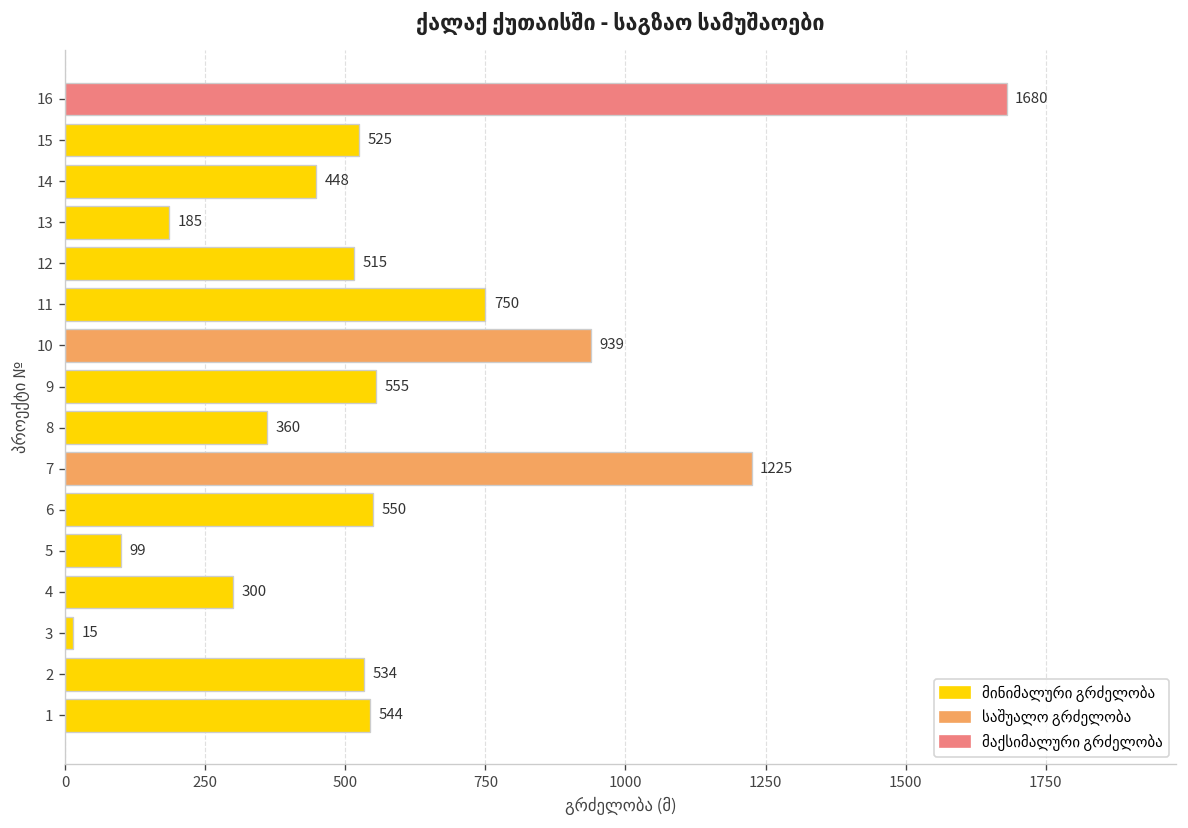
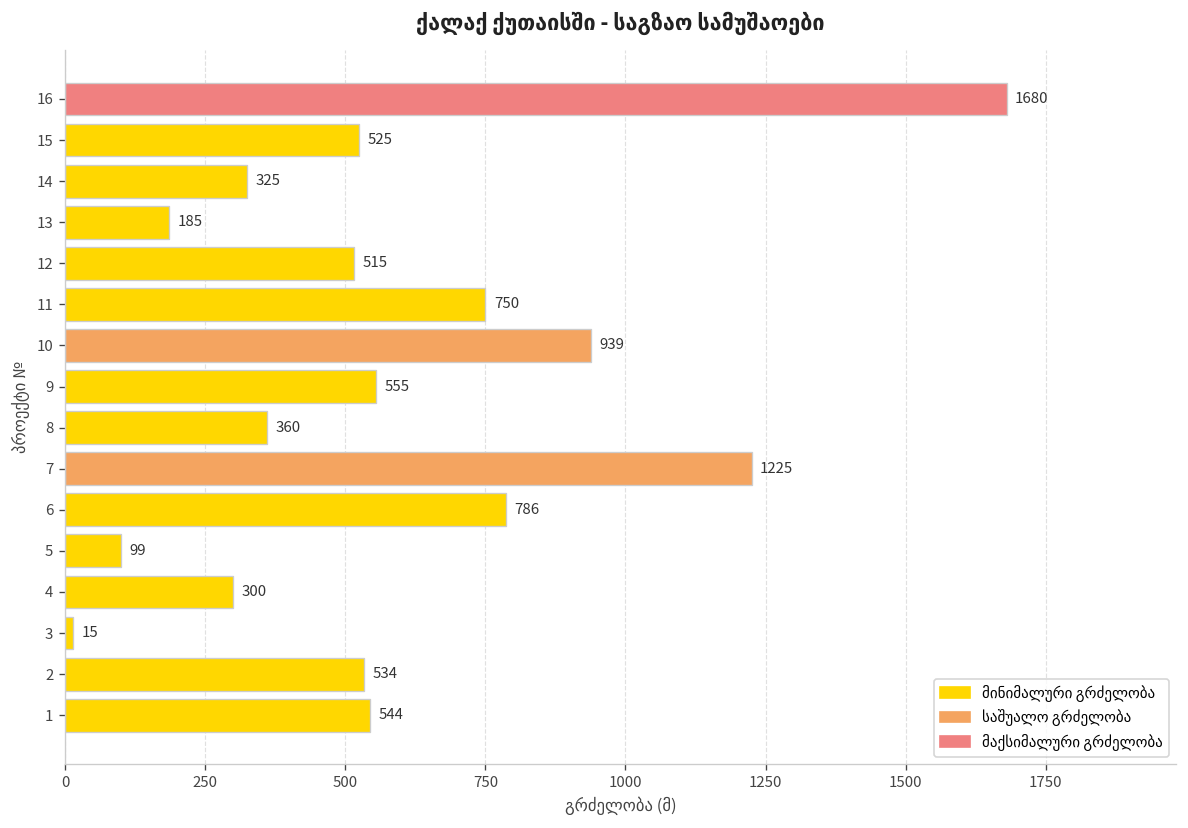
14: 448 -> 325
6: 550 -> 786
